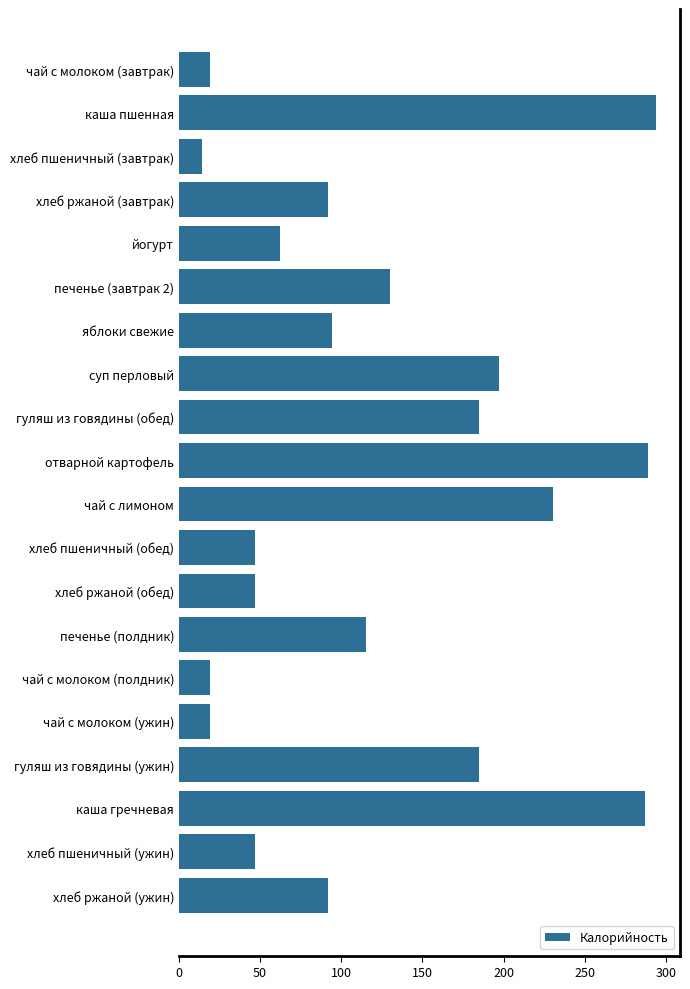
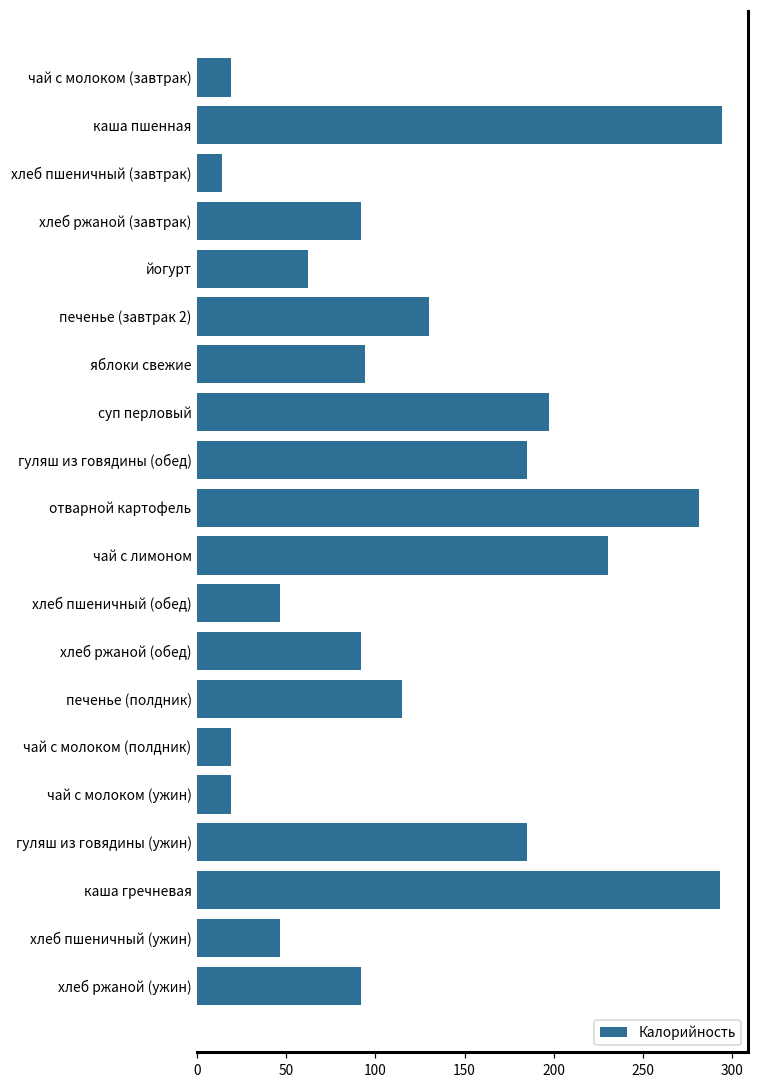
отварной картофель: 289 -> 281
хлеб ржаной (обед): 47 -> 92
каша гречневая: 287 -> 293
